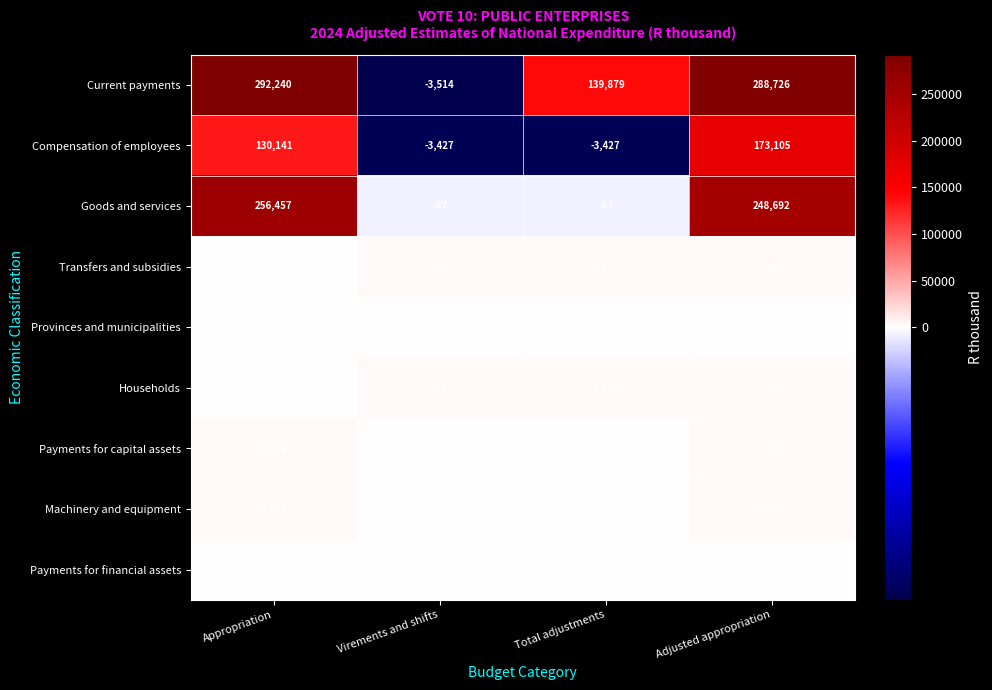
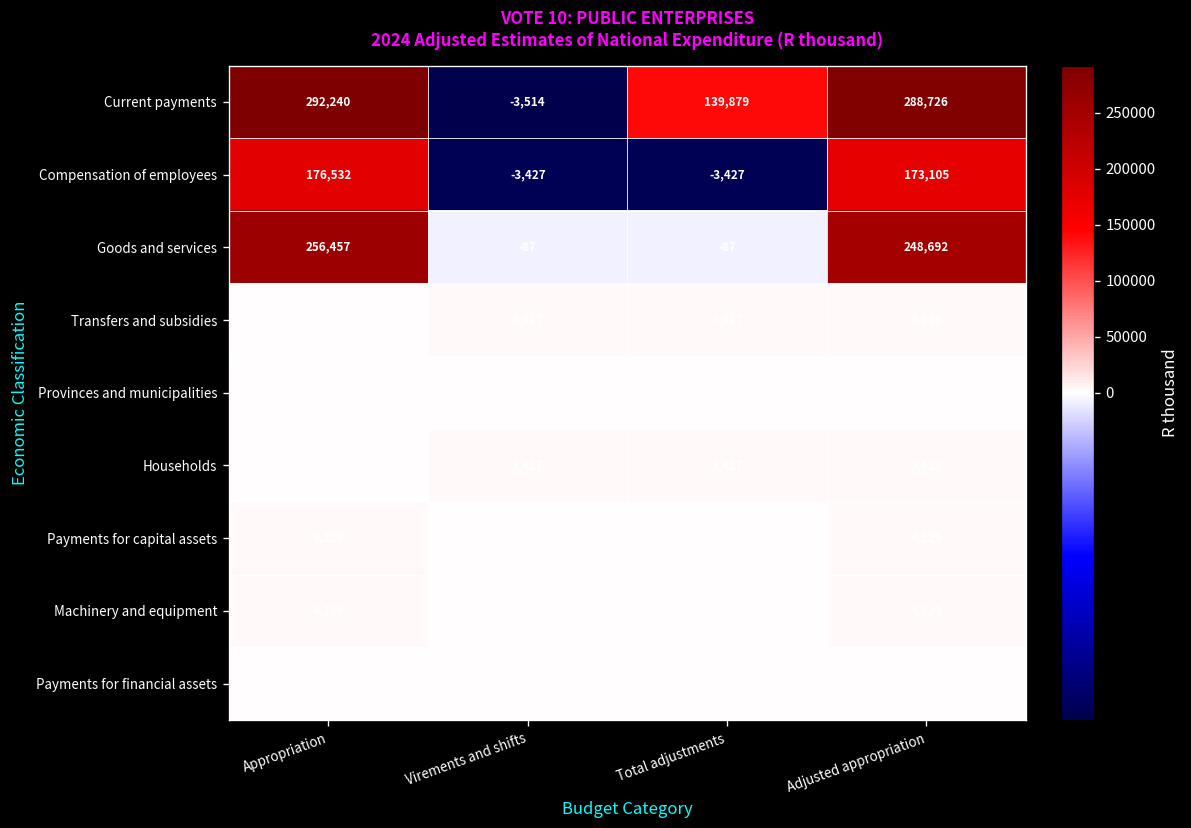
Compensation of employees, Appropriation: 130,141 -> 176,532
